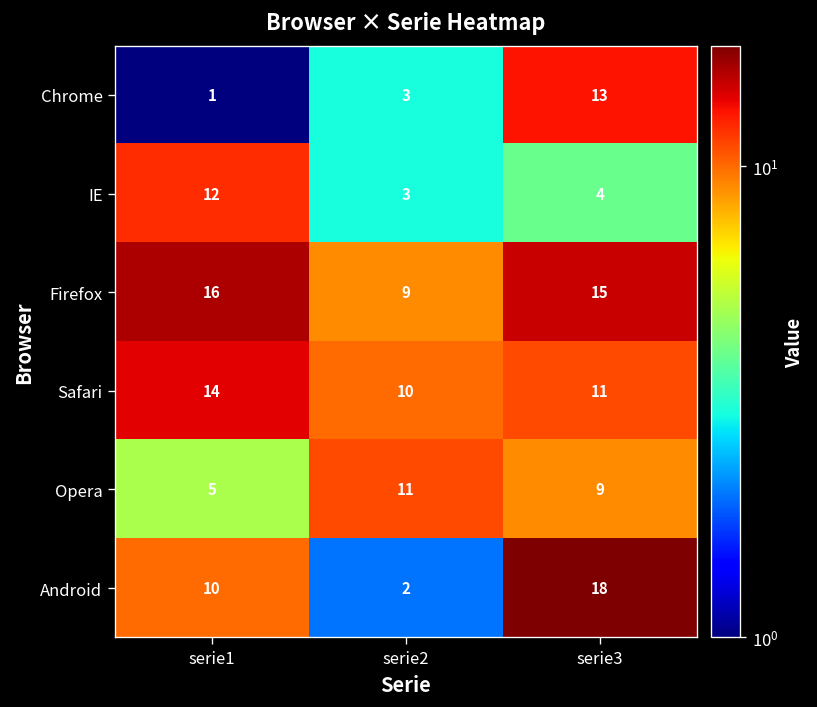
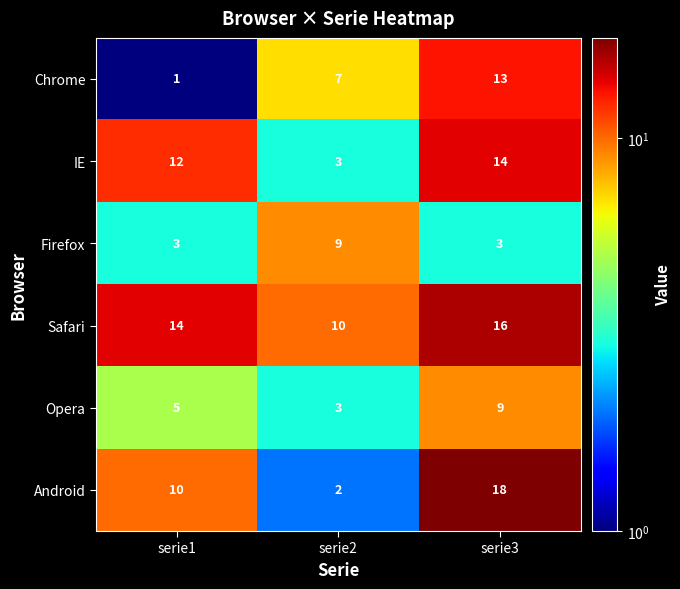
Chrome, serie2: 3 -> 7
IE, serie3: 4 -> 14
Firefox, serie1: 16 -> 3
Firefox, serie3: 15 -> 3
Safari, serie3: 11 -> 16
Opera, serie2: 11 -> 3
